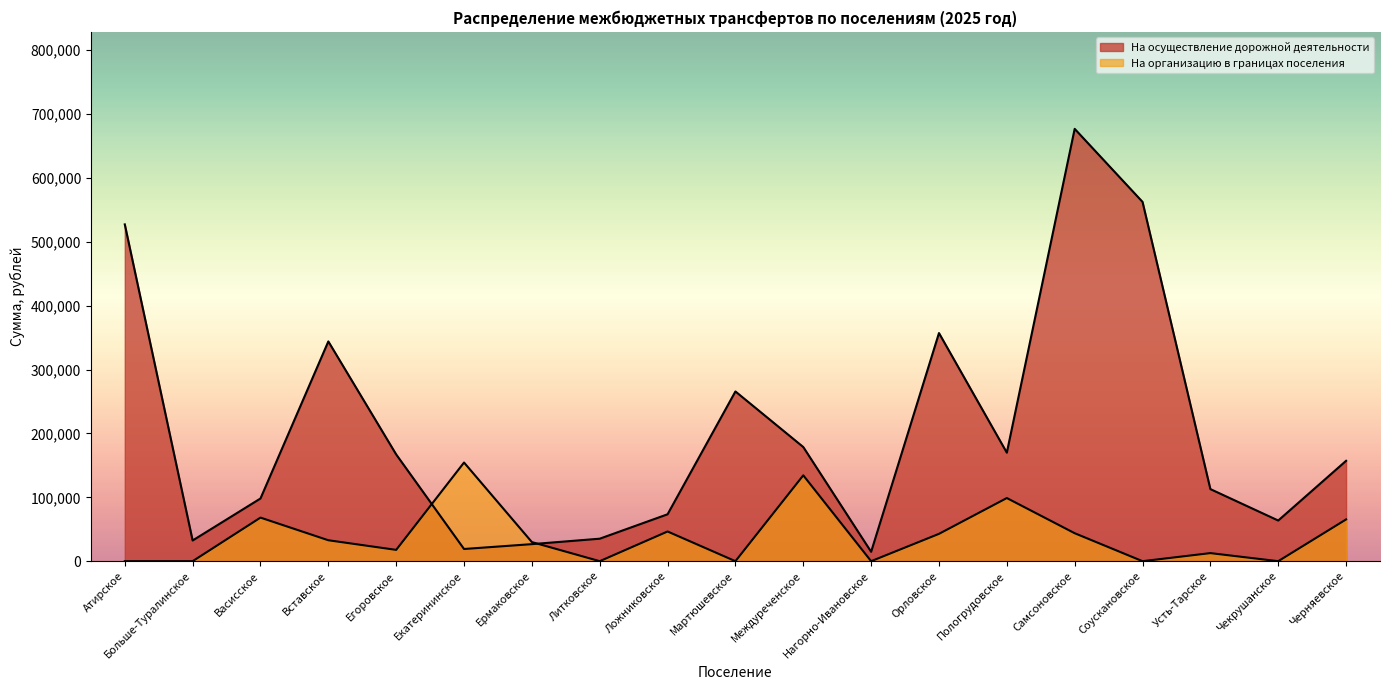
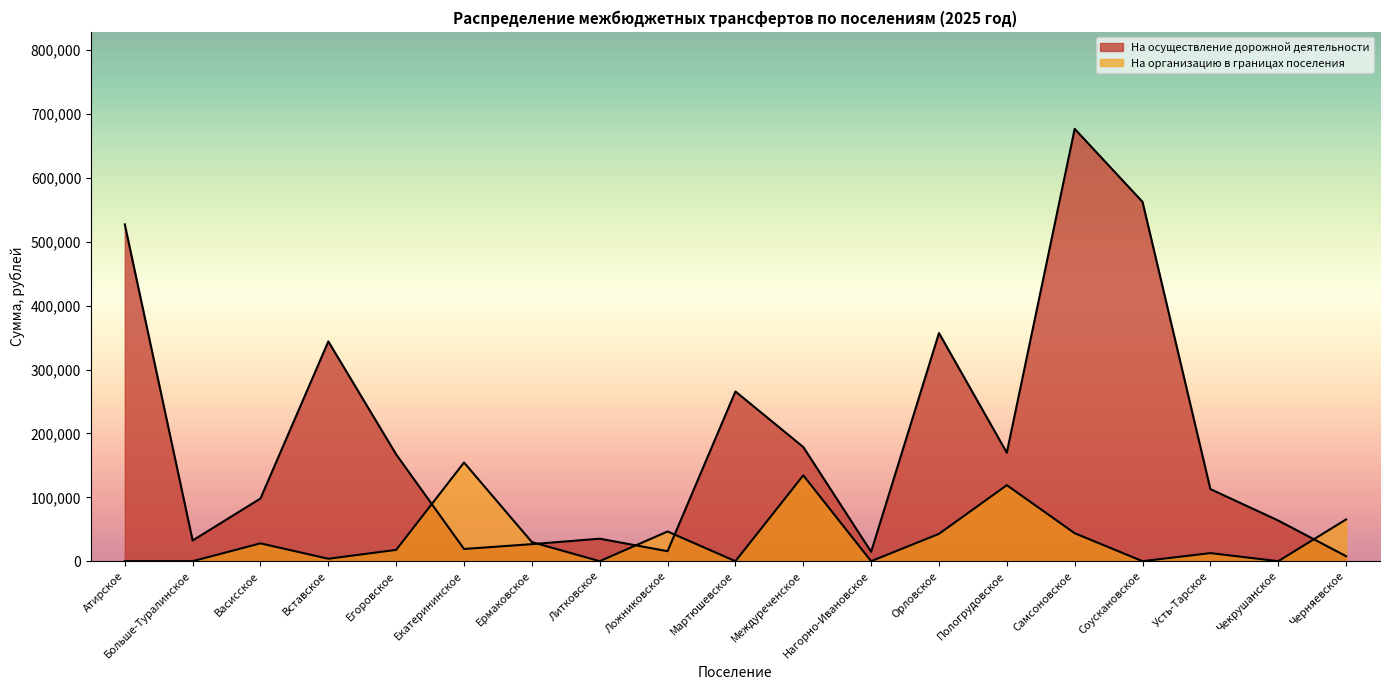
На организацию в границах поселения, Васисское: 70,000 -> 30,000
На организацию в границах поселения, Вставское: 30,000 -> 0
На осуществление дорожной деятельности, Ложниковское: 70,000 -> 20,000
На организацию в границах поселения, Пологрудовское: 100,000 -> 120,000
На осуществление дорожной деятельности, Черняевское: 160,000 -> 10,000
